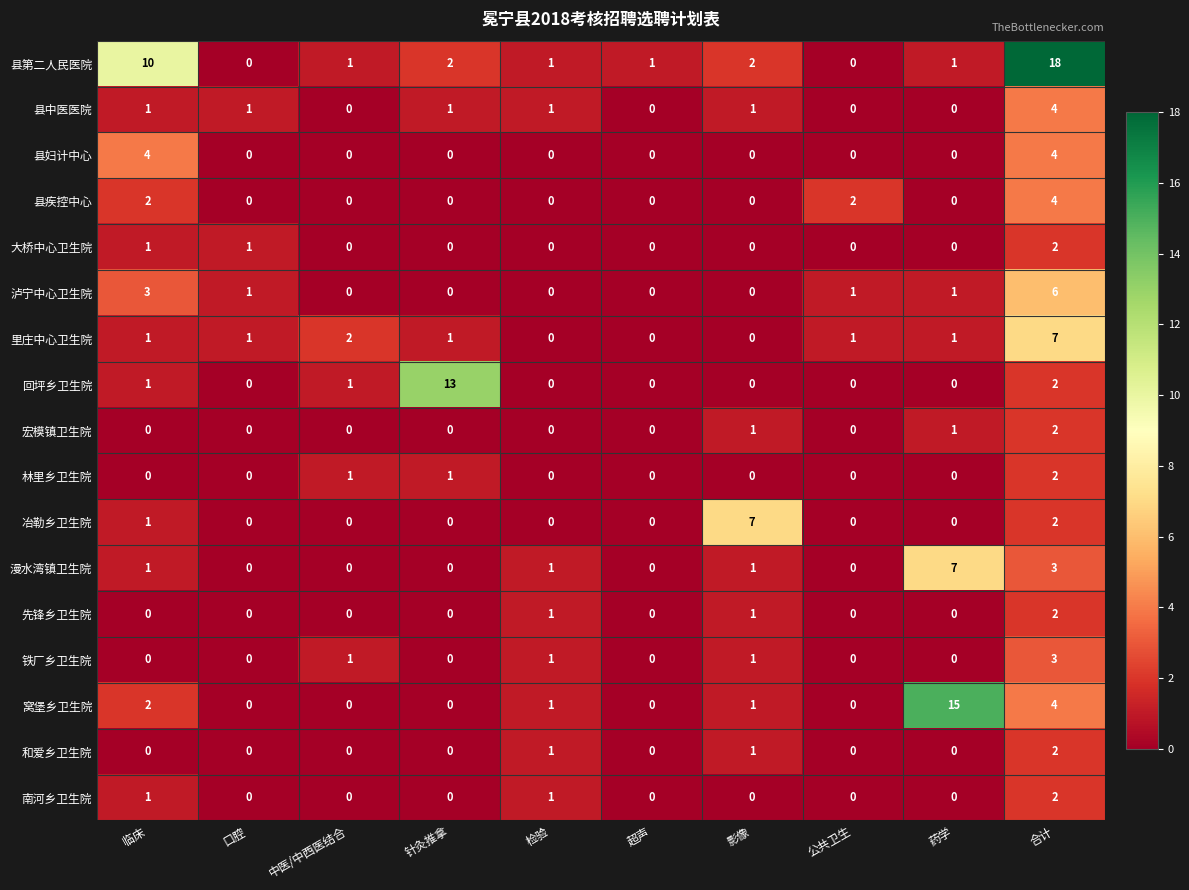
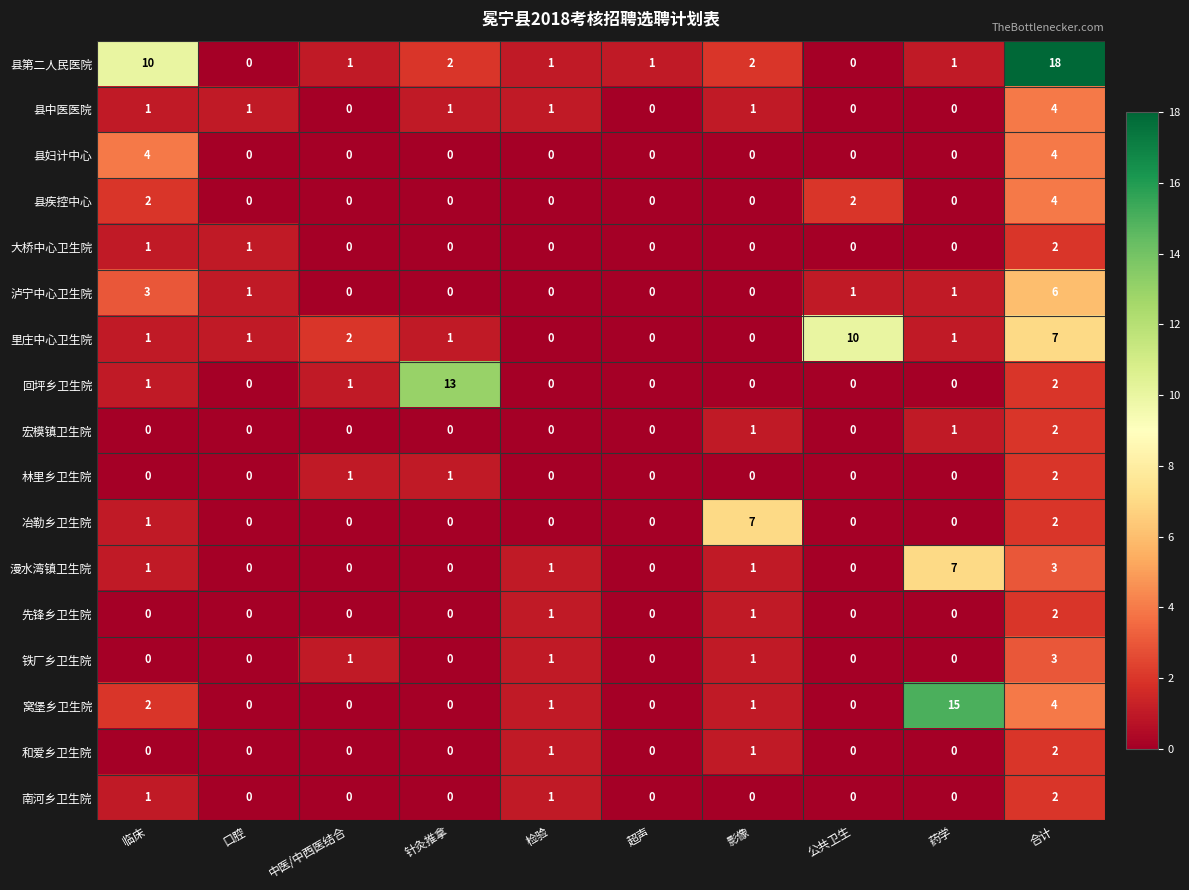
里庄中心卫生院, 公共卫生: 1 -> 10
